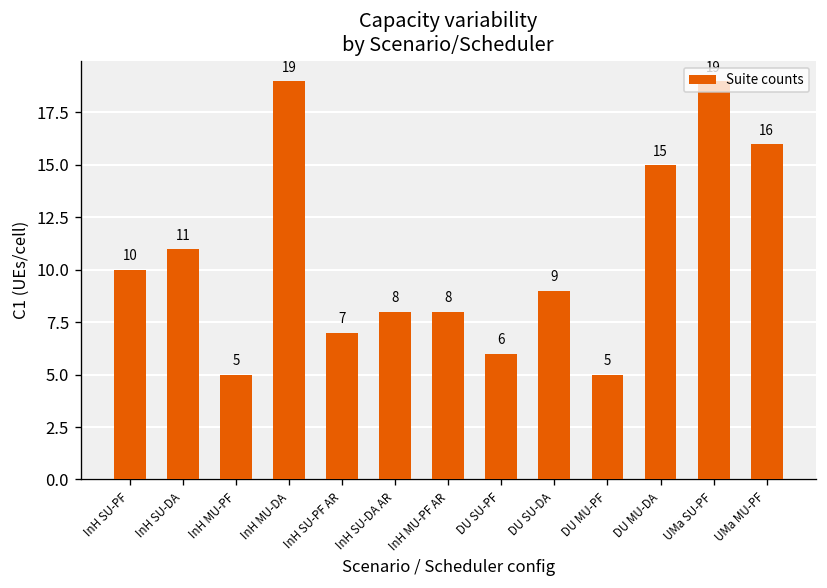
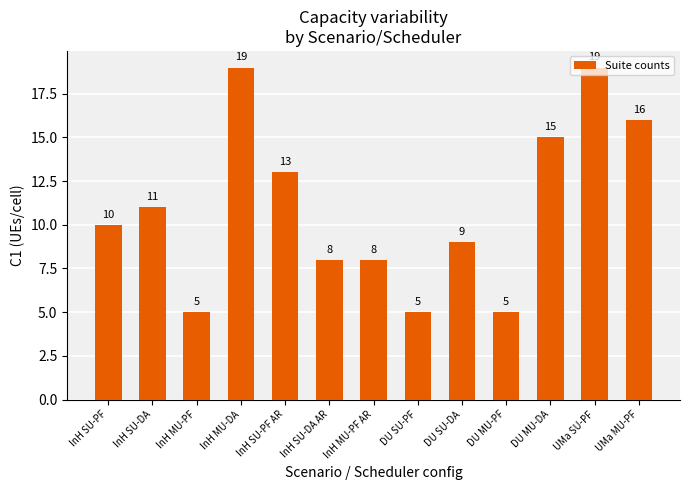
InH SU-PF AR: 7 -> 13
DU SU-PF: 6 -> 5
